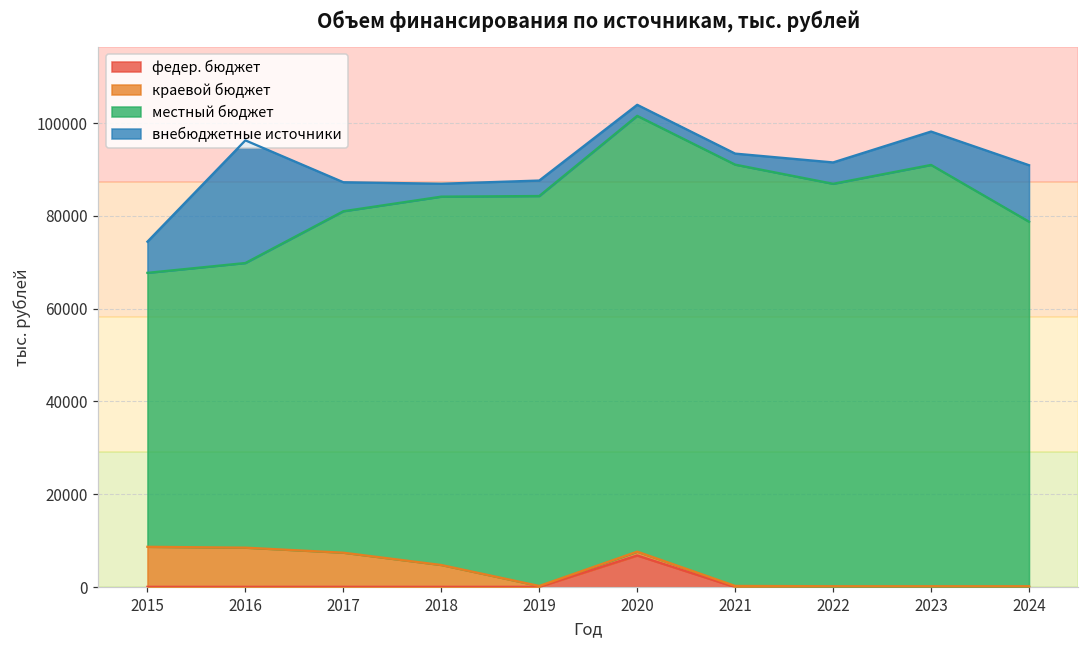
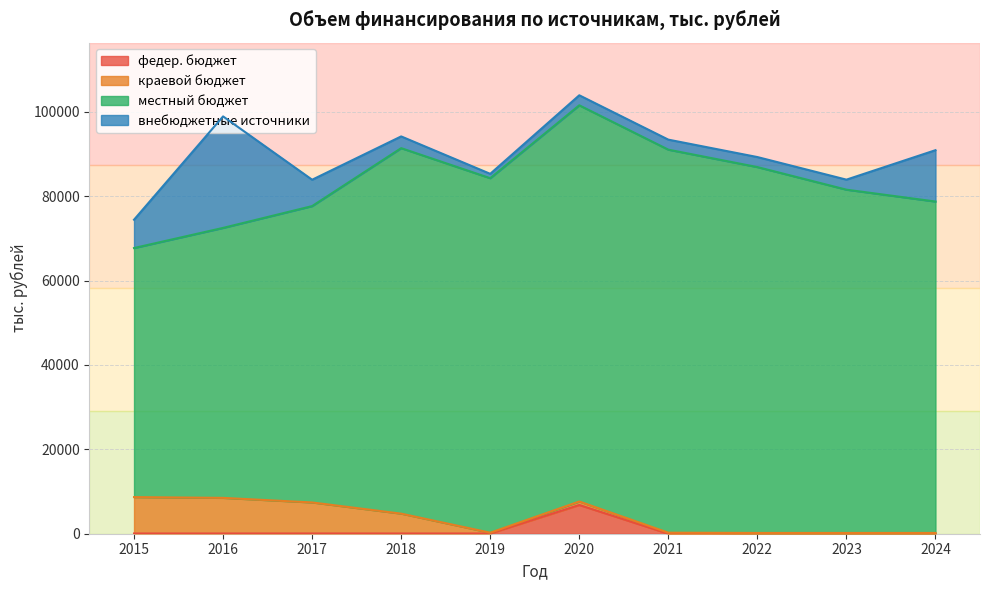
местный бюджет, 2016: 61000 -> 64000
местный бюджет, 2017: 74000 -> 70000
местный бюджет, 2018: 79000 -> 87000
внебюджетные источники, 2019: 3000 -> 1000
внебюджетные источники, 2022: 5000 -> 2000
местный бюджет, 2023: 91000 -> 81000
внебюджетные источники, 2023: 7000 -> 2000
